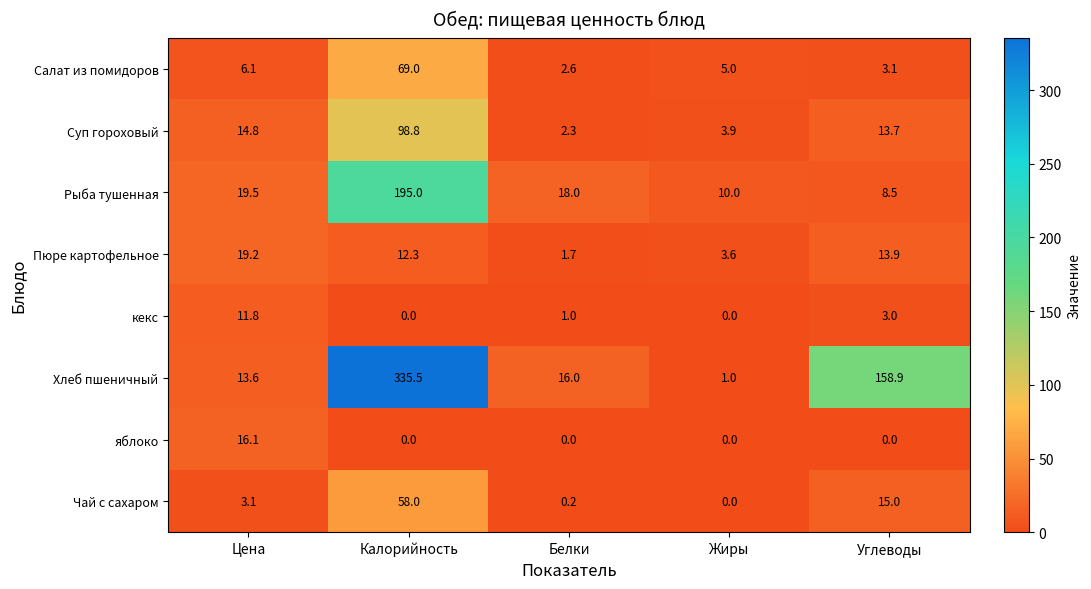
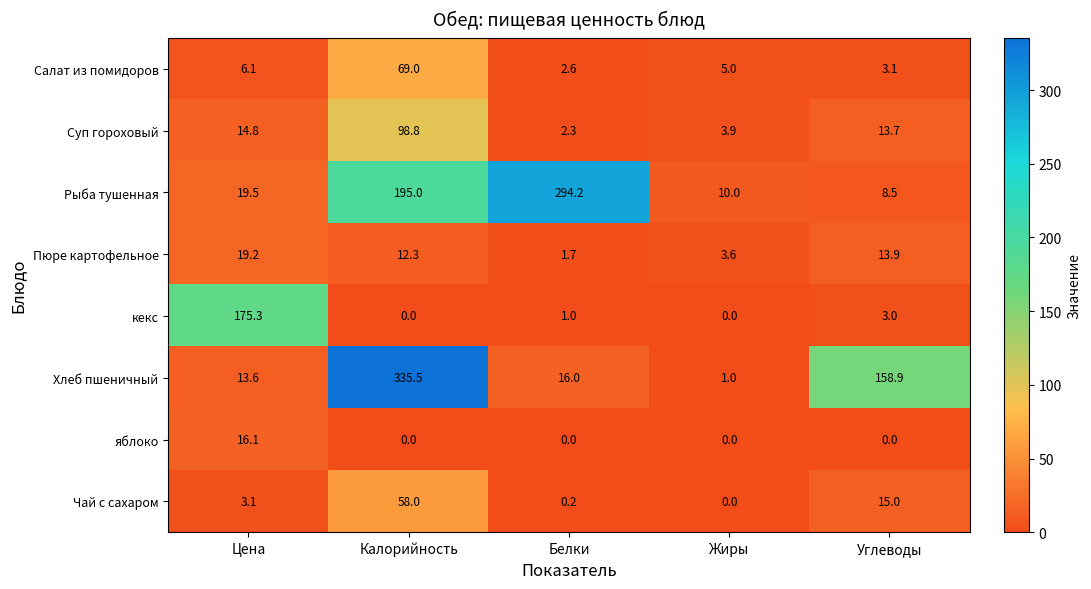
Рыба тушенная, Белки: 18.0 -> 294.2
кекс, Цена: 11.8 -> 175.3
